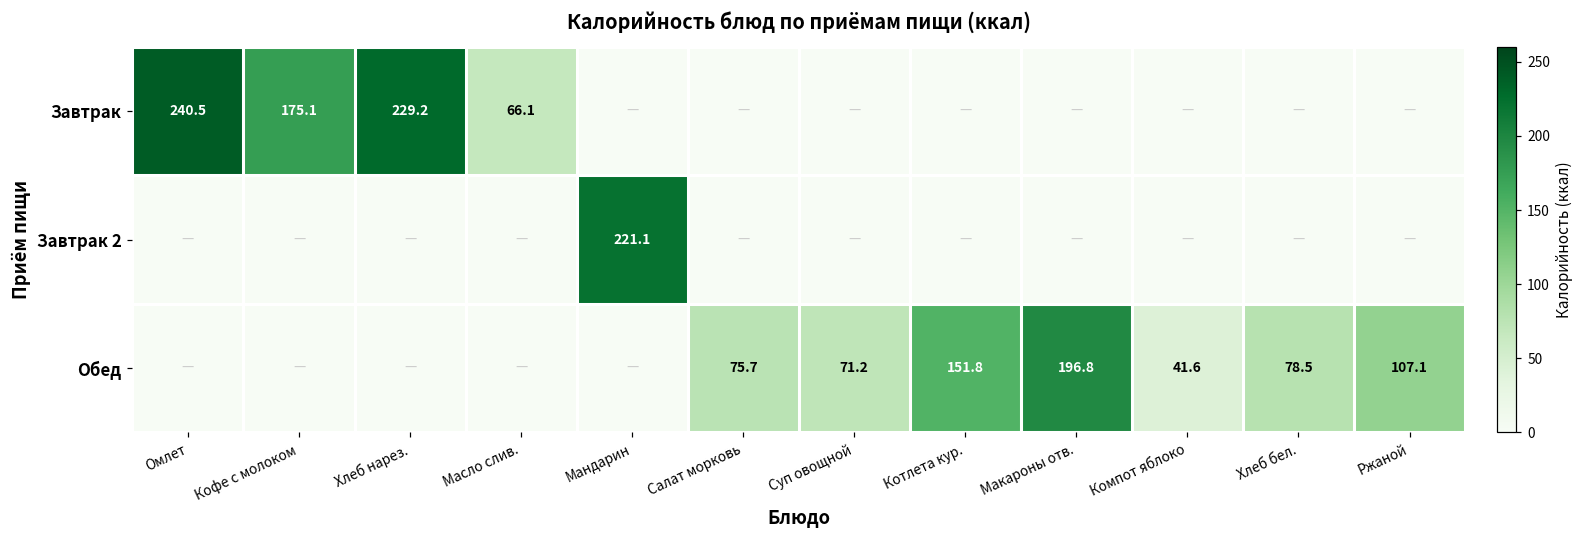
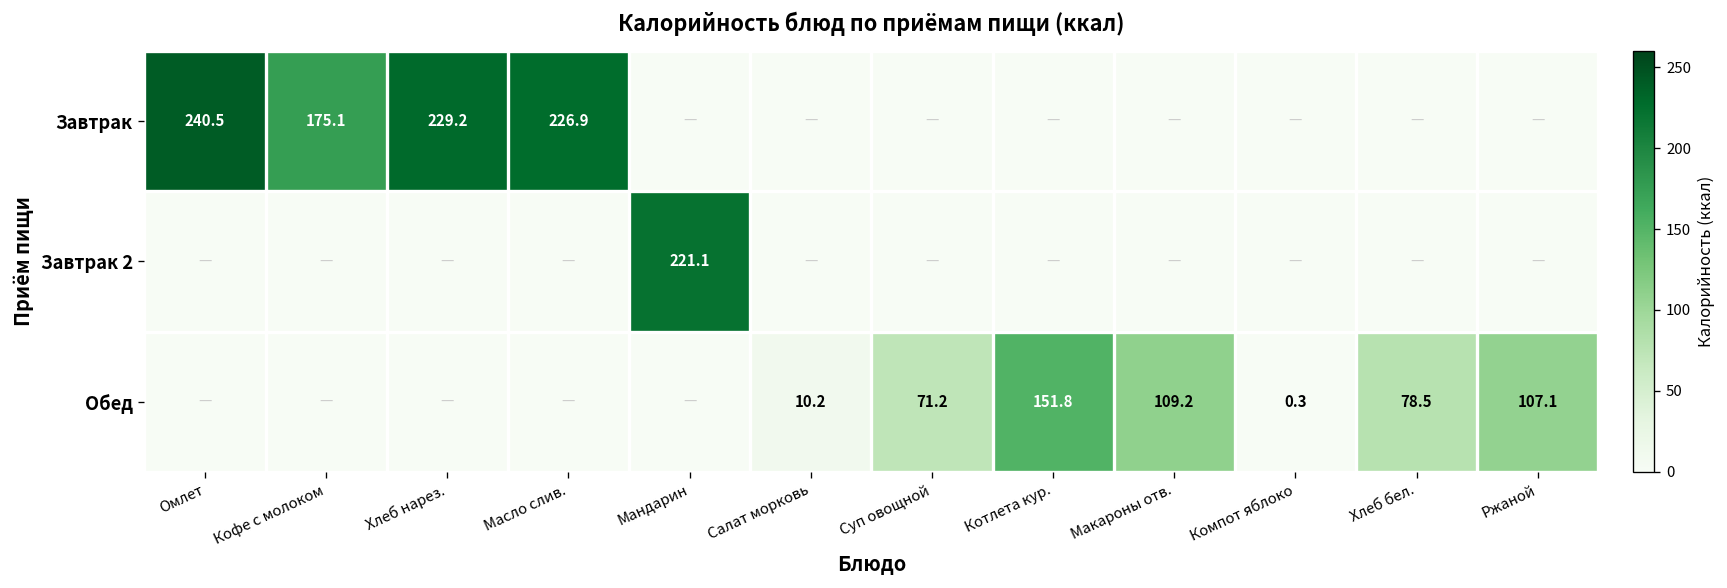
Завтрак, Масло слив.: 66.1 -> 226.9
Обед, Салат морковь: 75.7 -> 10.2
Обед, Макароны отв.: 196.8 -> 109.2
Обед, Компот яблоко: 41.6 -> 0.3
